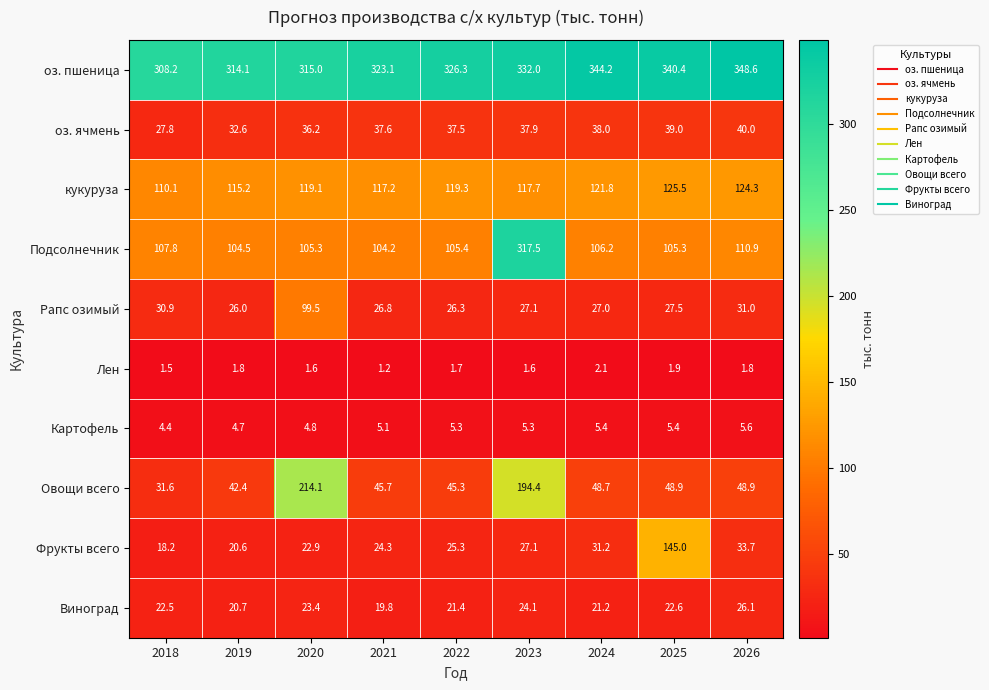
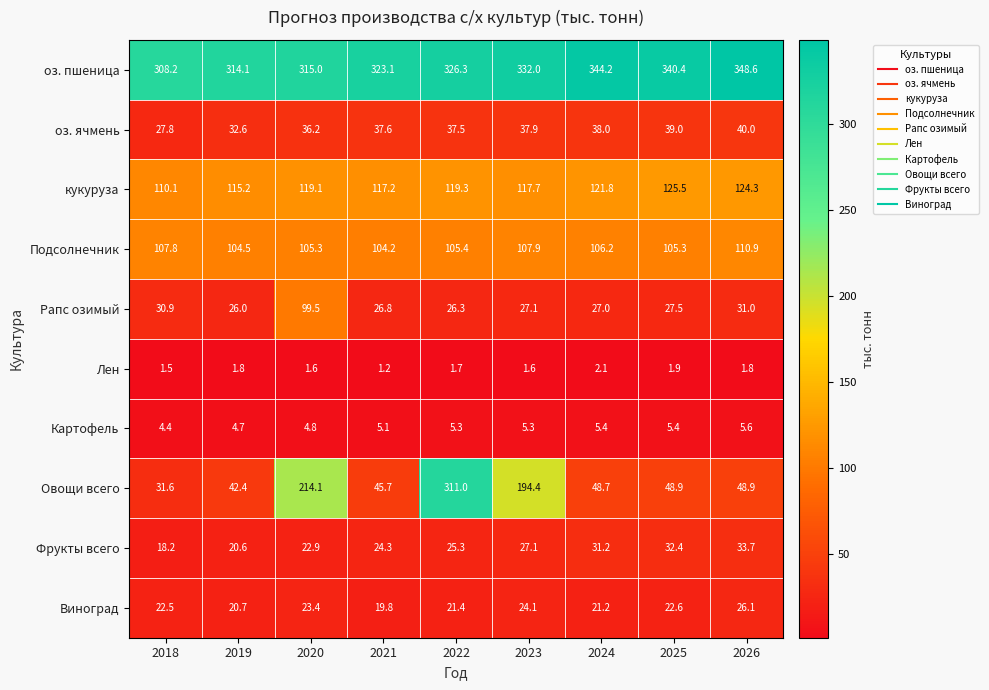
Подсолнечник, 2023: 317.5 -> 107.9
Овощи всего, 2022: 45.3 -> 311.0
Фрукты всего, 2025: 145.0 -> 32.4
